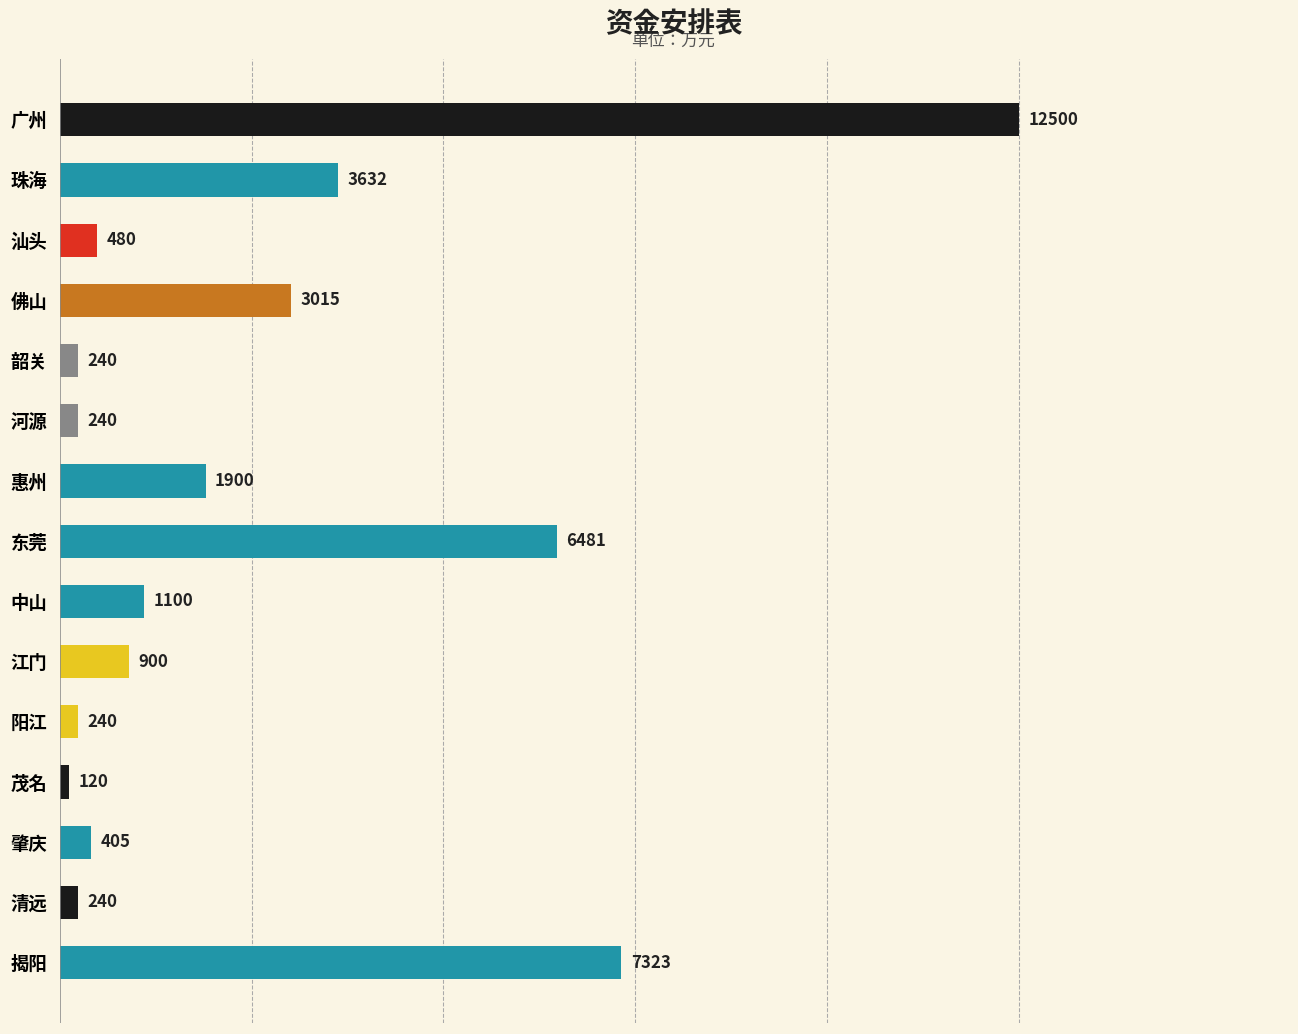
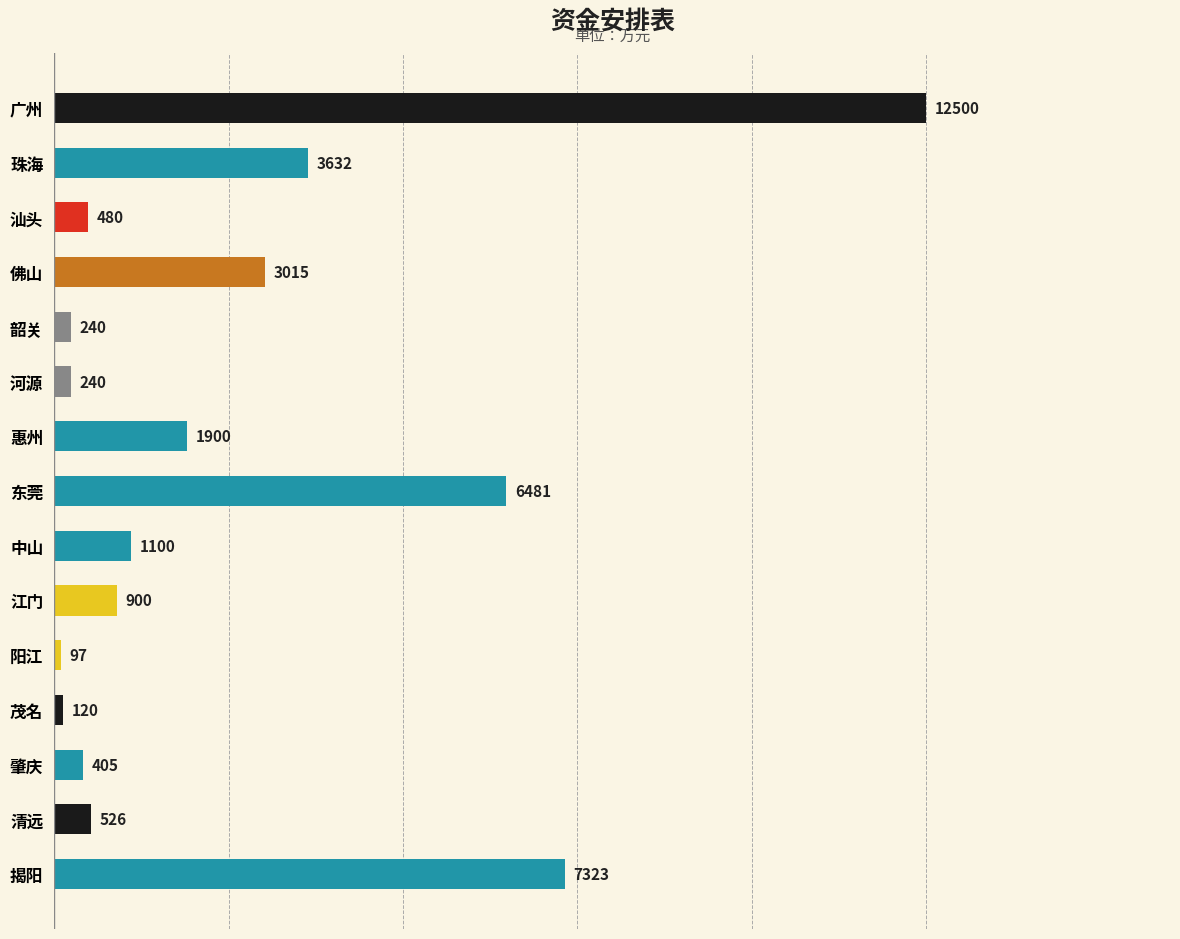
阳江: 240 -> 97
清远: 240 -> 526
